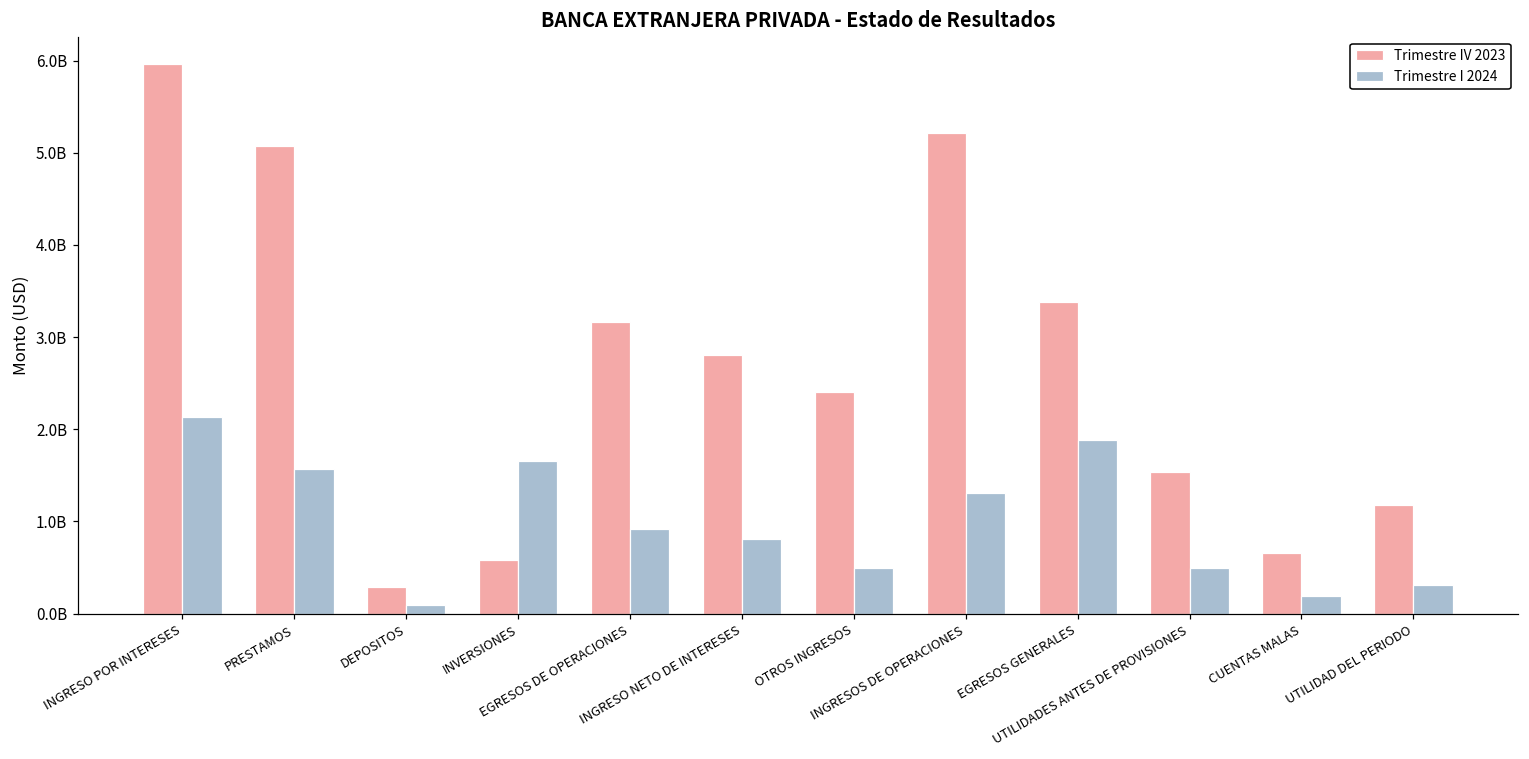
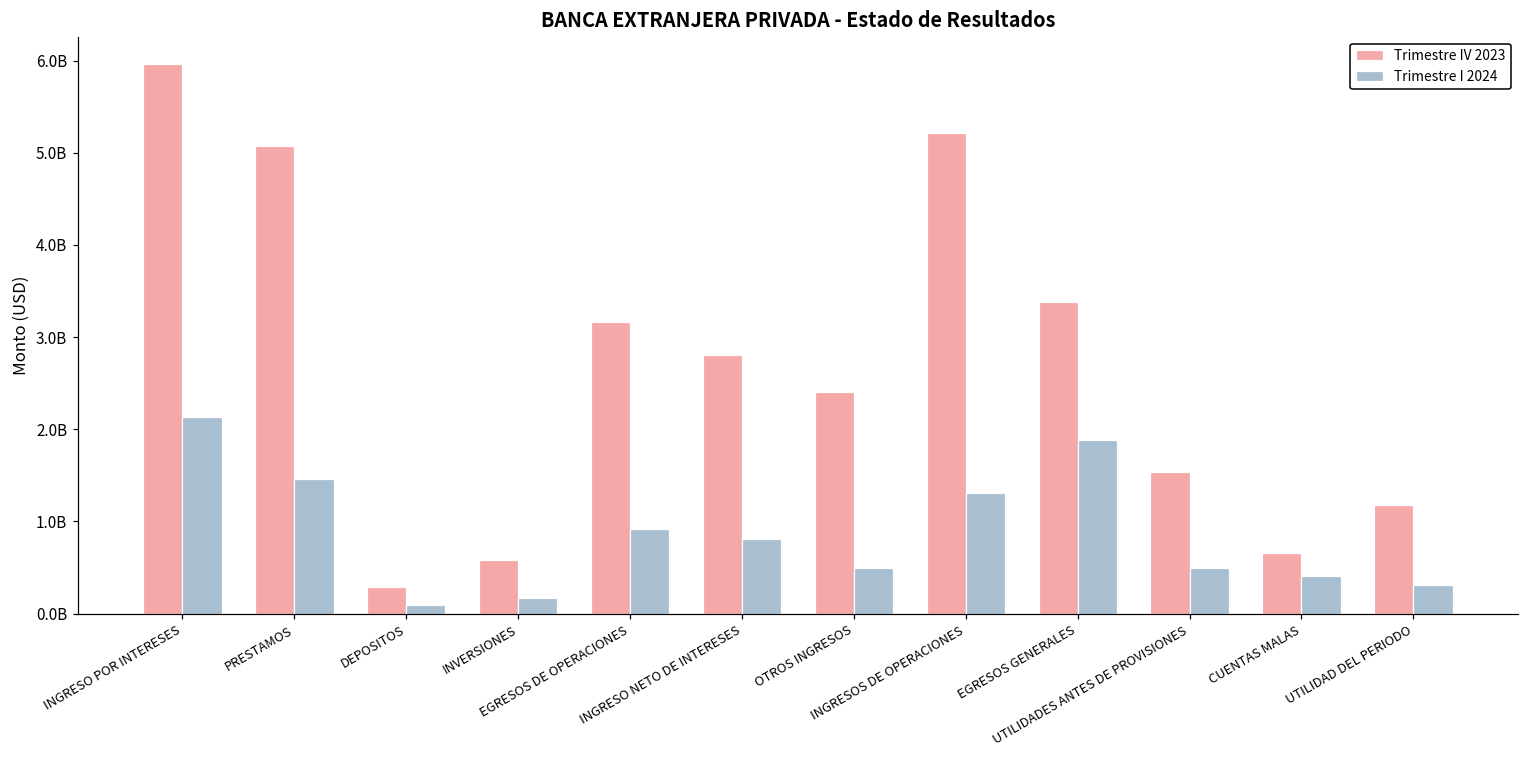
Trimestre I 2024, PRESTAMOS: 1600000000 -> 1500000000
Trimestre I 2024, INVERSIONES: 1700000000 -> 200000000
Trimestre I 2024, CUENTAS MALAS: 200000000 -> 400000000
